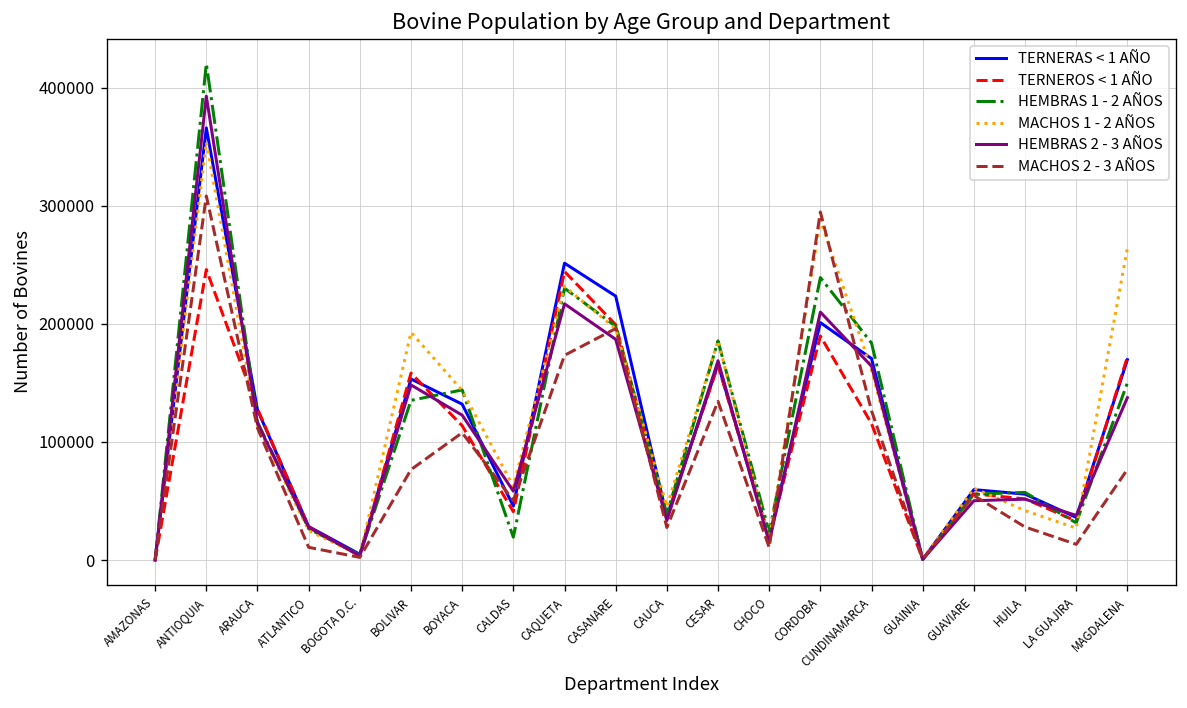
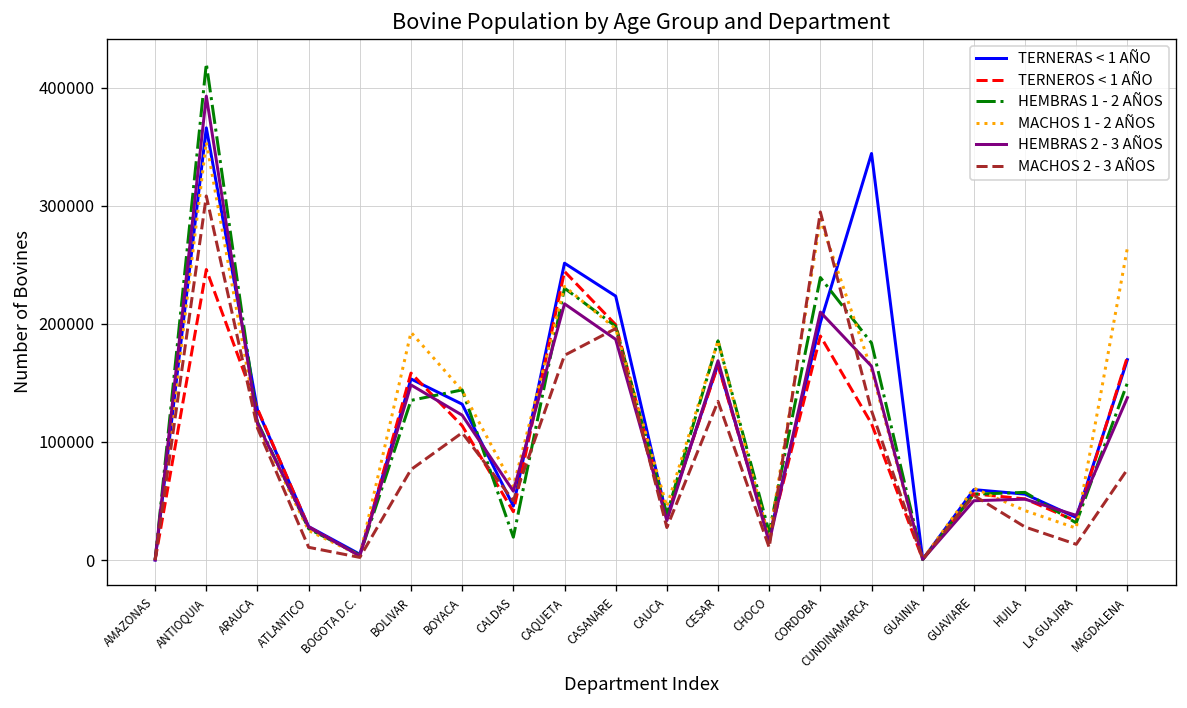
TERNERAS < 1 AÑO, CUNDINAMARCA: 170000 -> 340000
